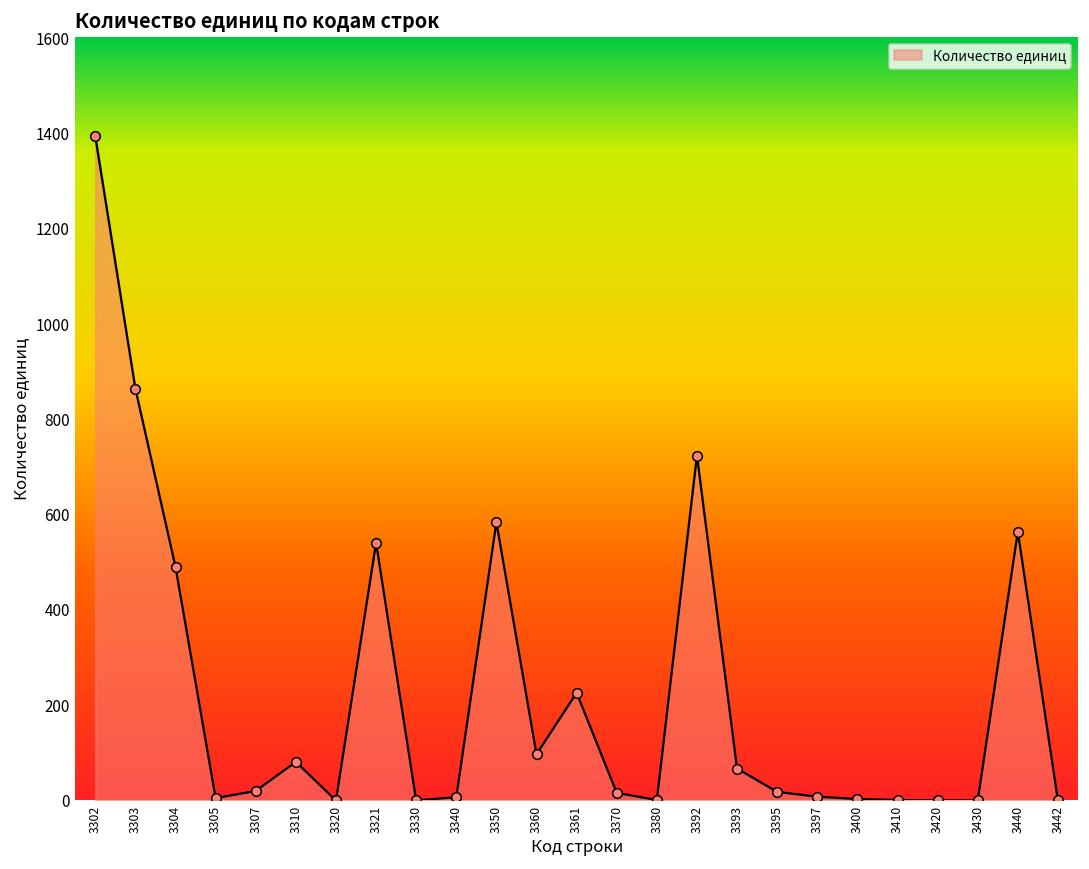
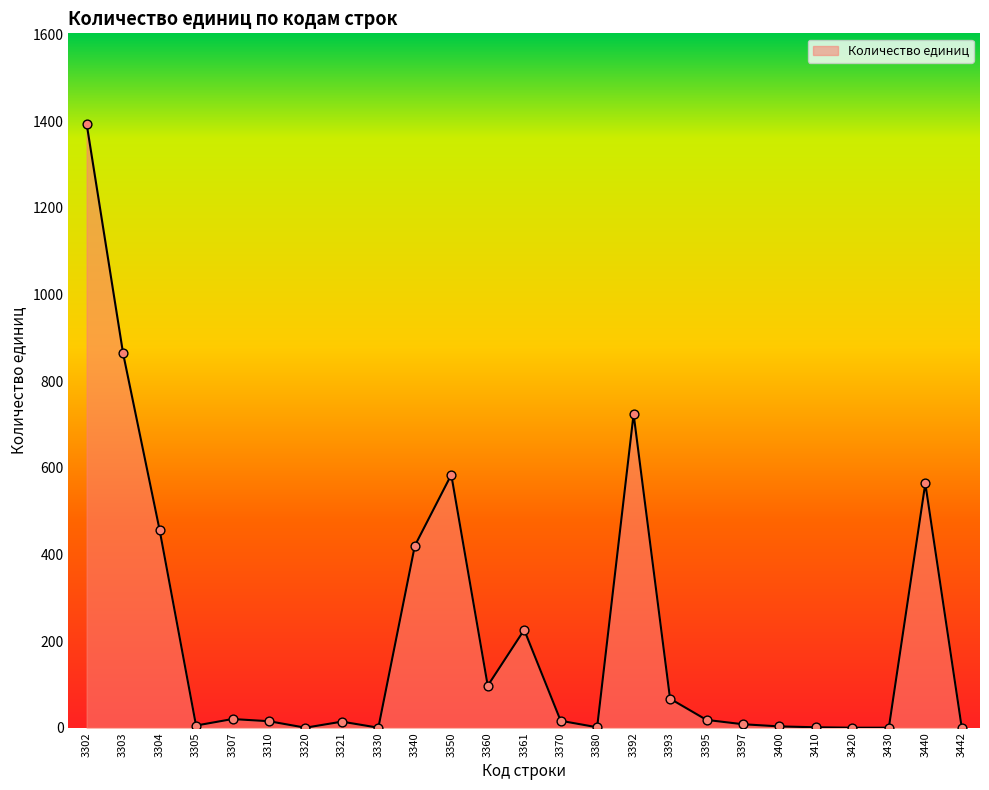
3304: 490 -> 460
3310: 80 -> 20
3321: 540 -> 10
3340: 10 -> 420
